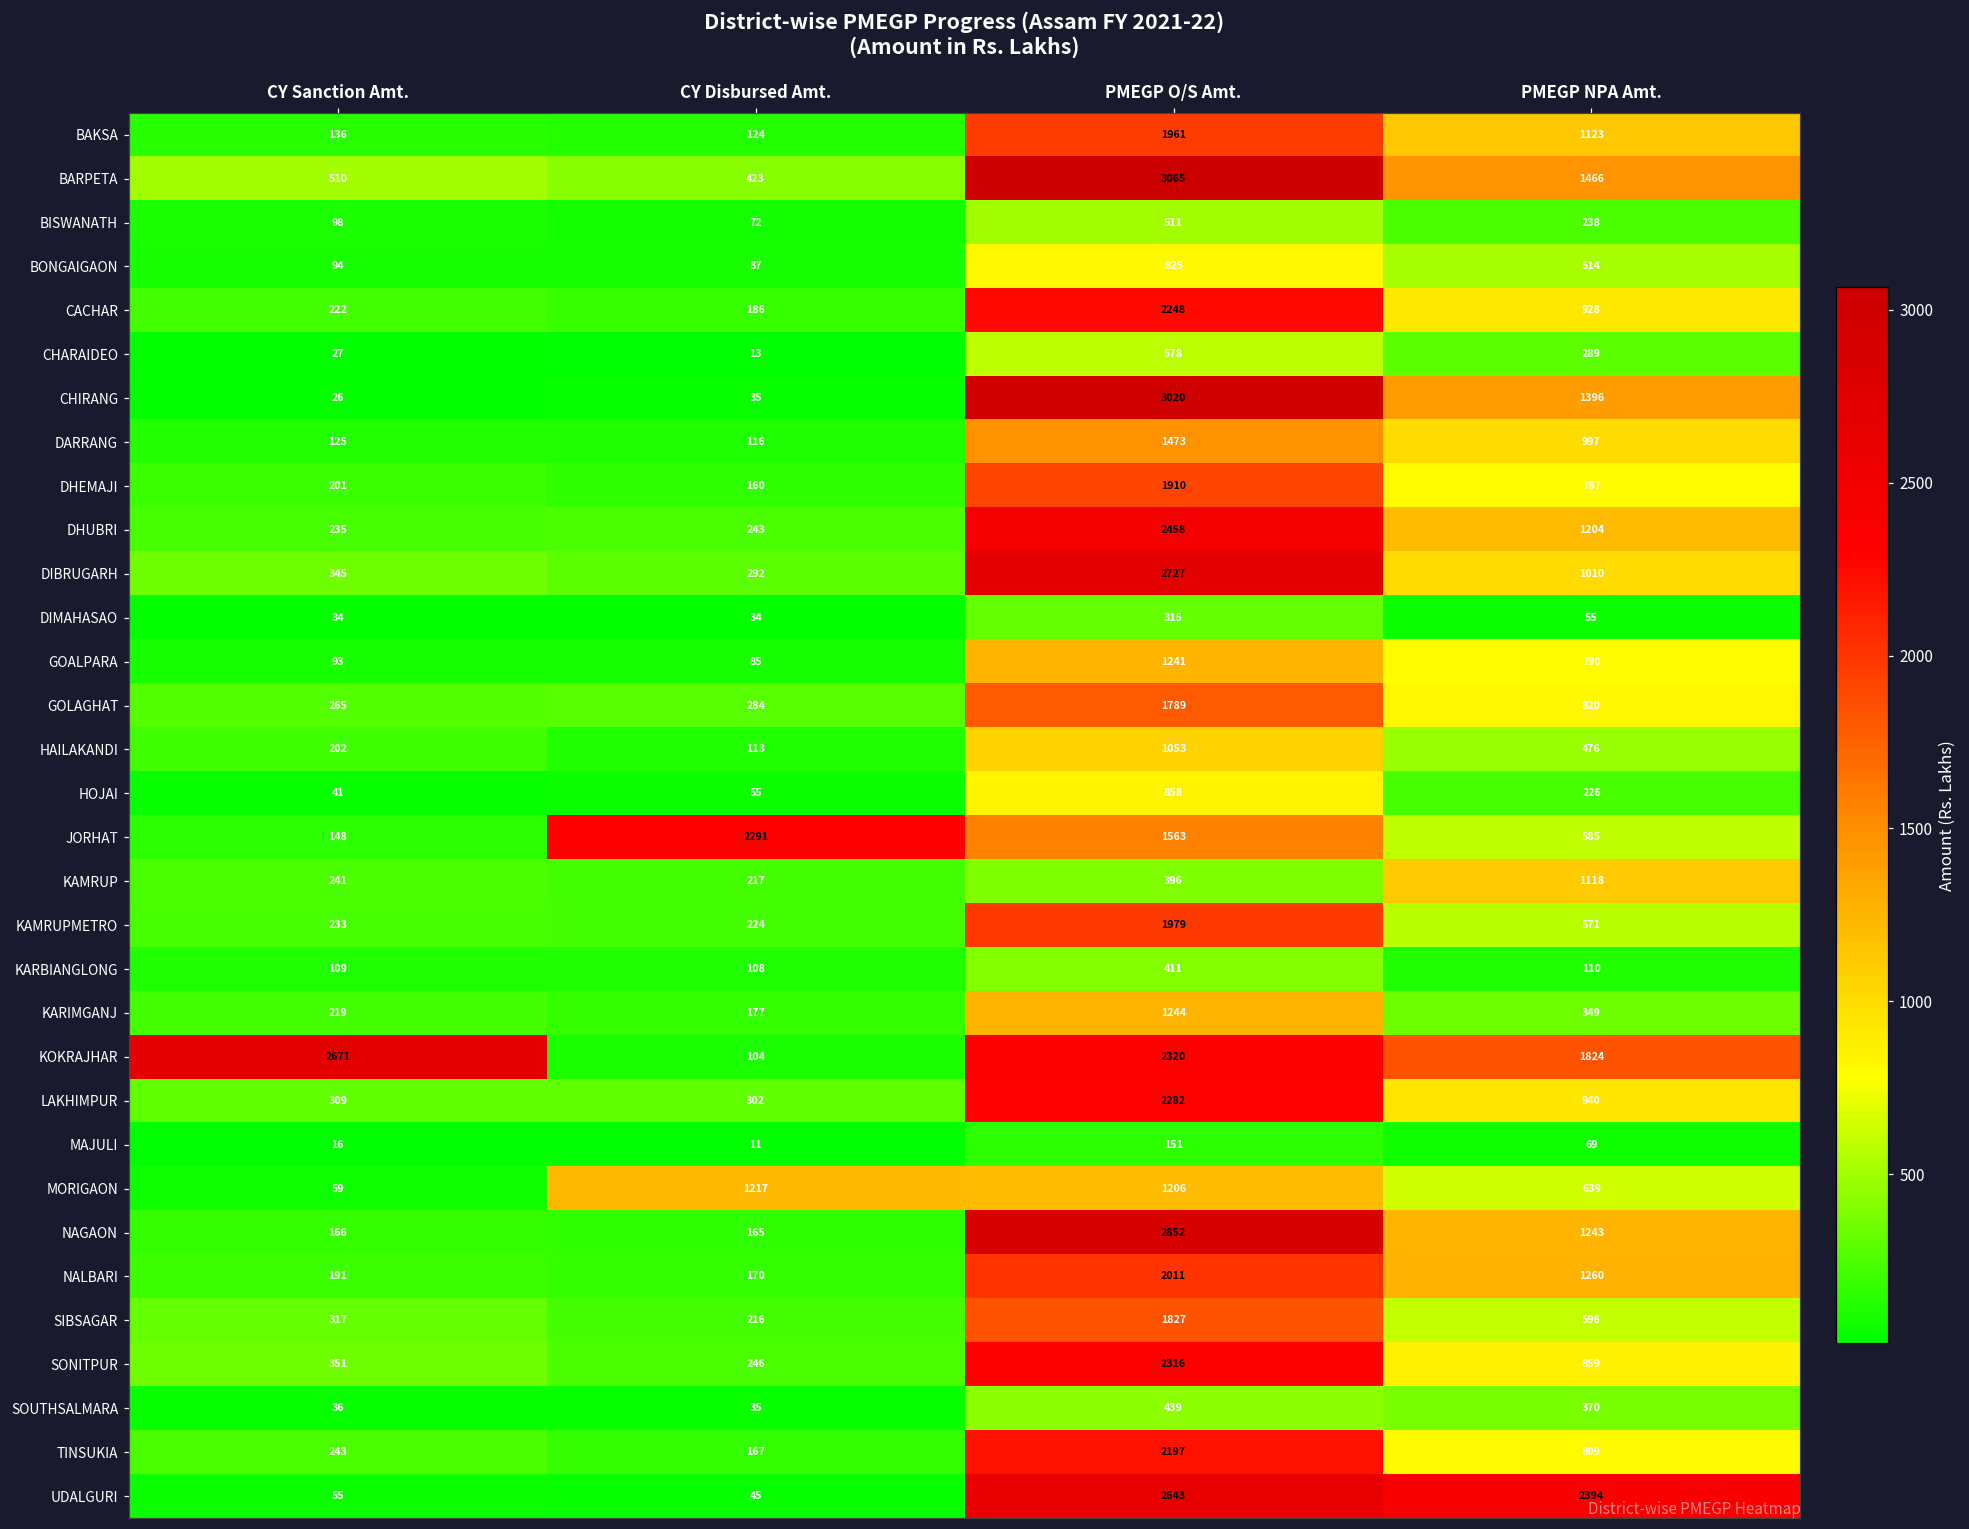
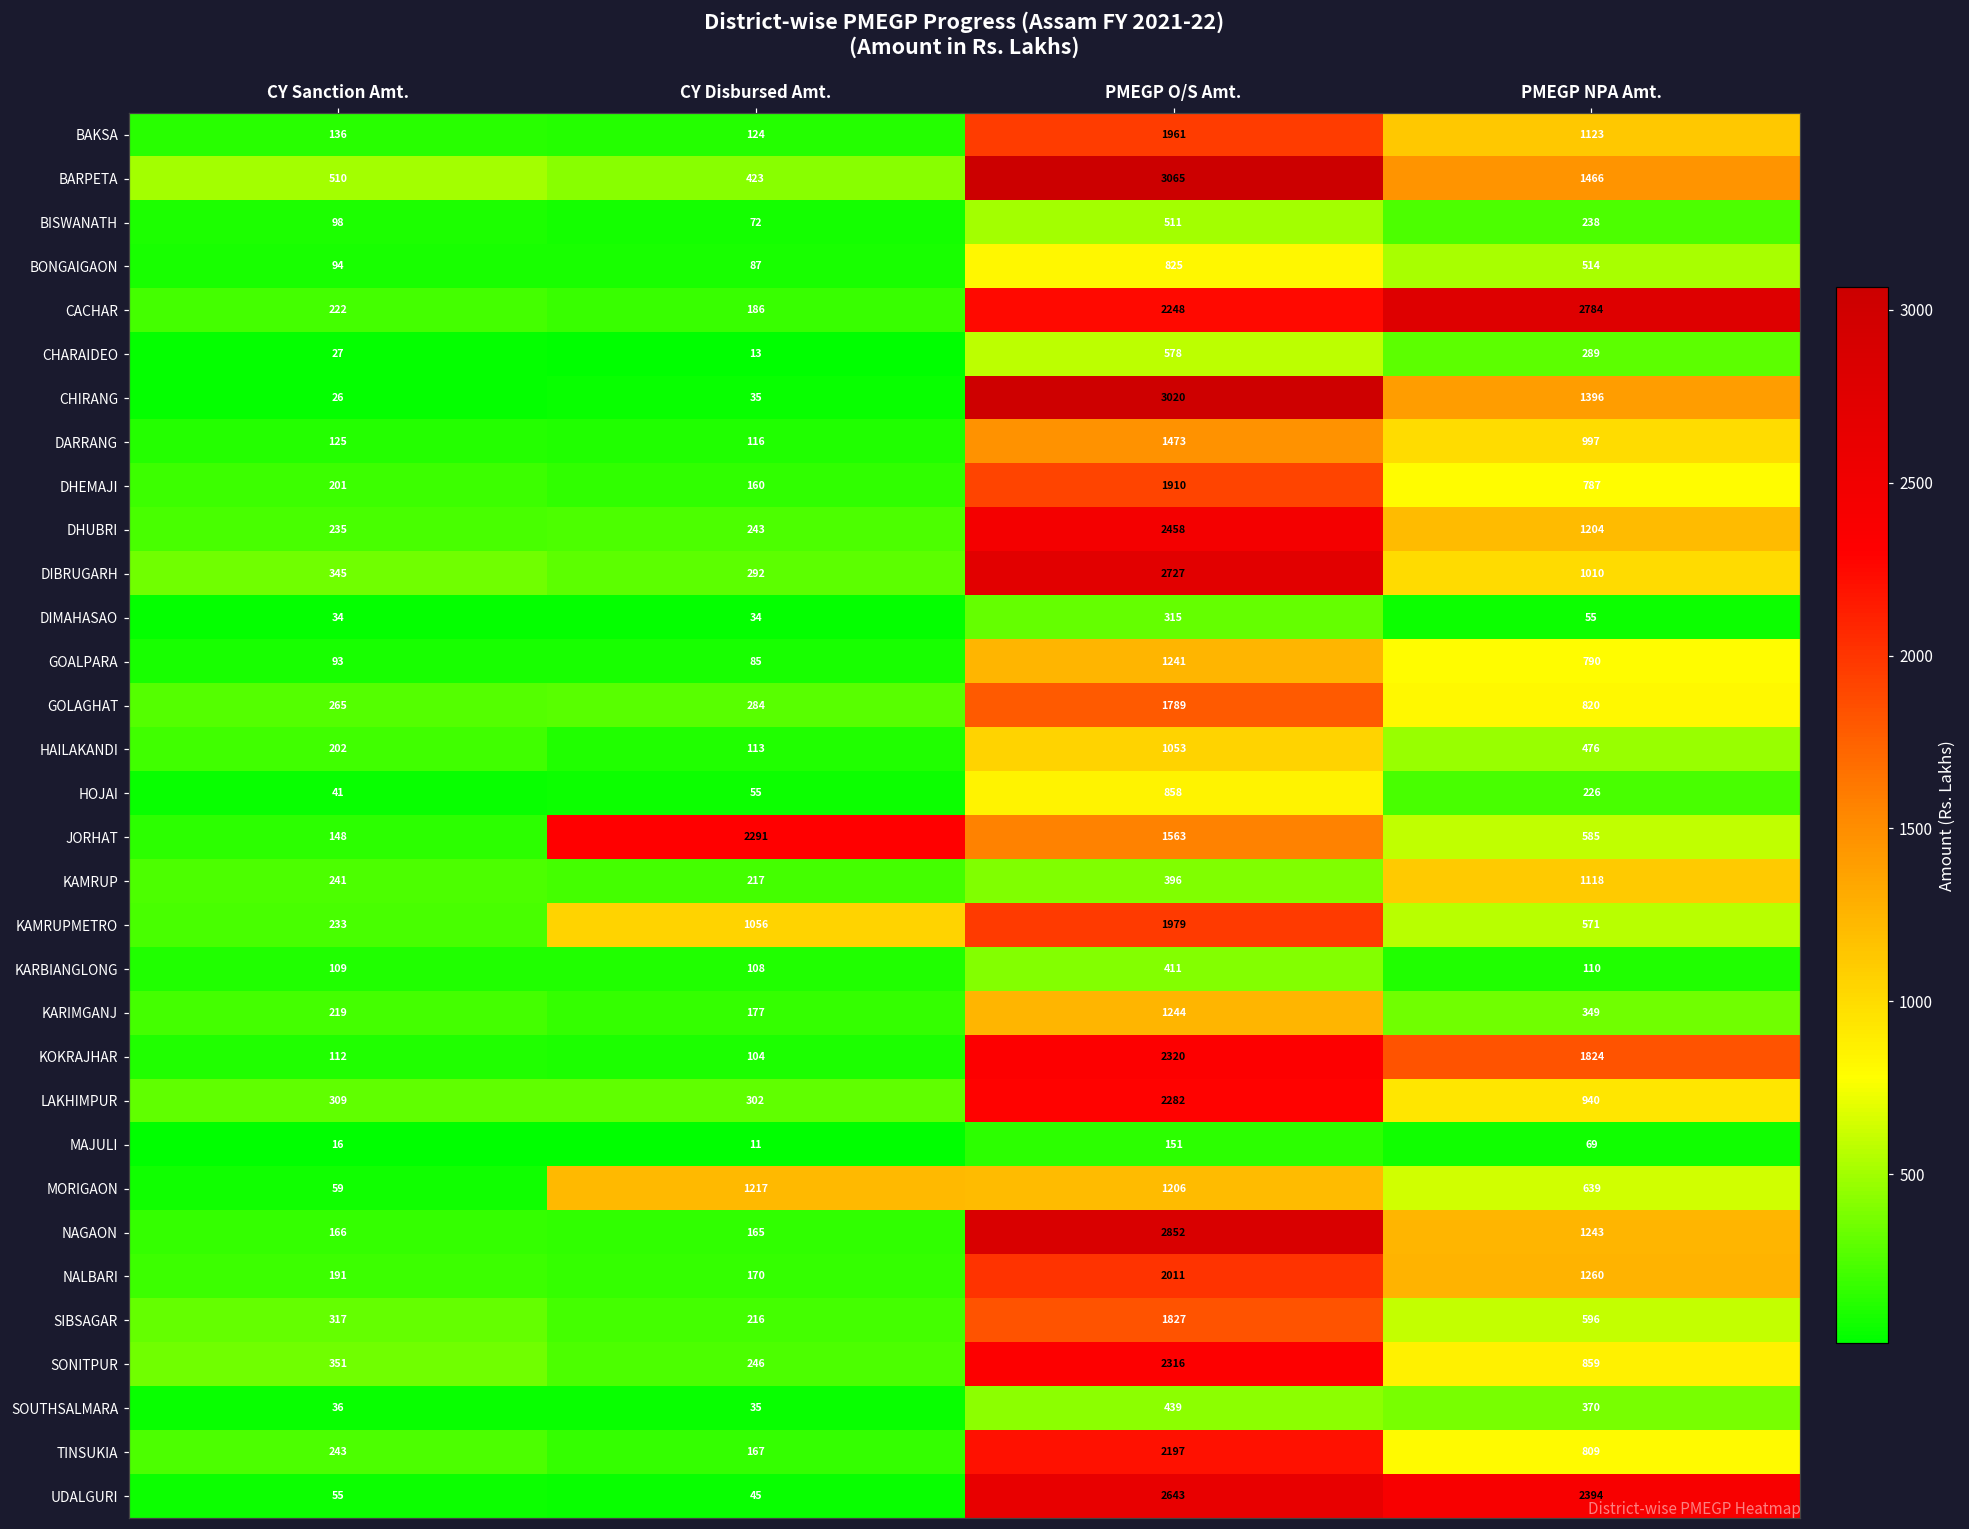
CACHAR, PMEGP NPA Amt.: 928 -> 2784
KAMRUPMETRO, CY Disbursed Amt.: 224 -> 1056
KOKRAJHAR, CY Sanction Amt.: 2671 -> 112
